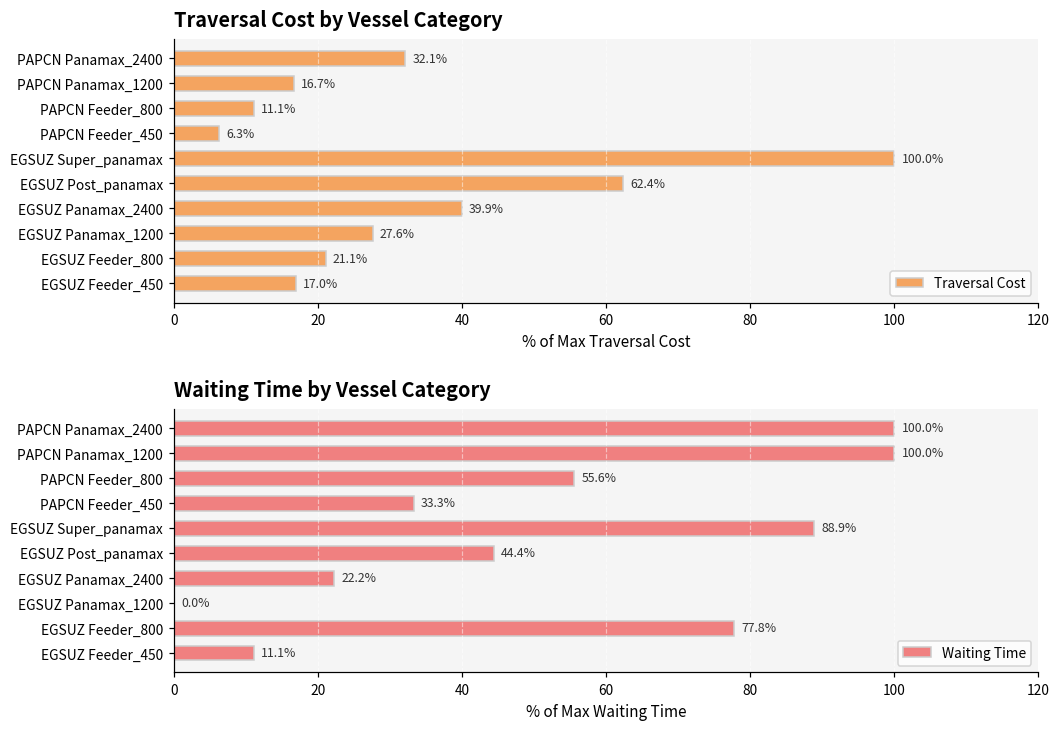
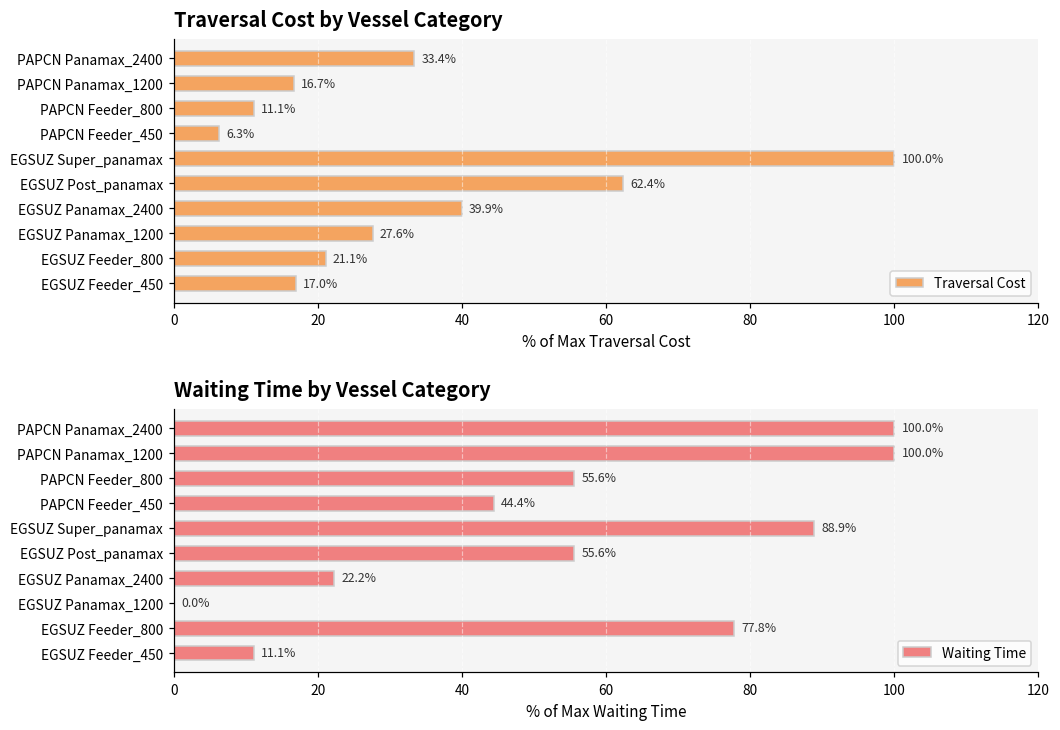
Traversal Cost by Vessel Category, PAPCN Panamax_2400: 32.1% -> 33.4%
Waiting Time by Vessel Category, PAPCN Feeder_450: 33.3% -> 44.4%
Waiting Time by Vessel Category, EGSUZ Post_panamax: 44.4% -> 55.6%
